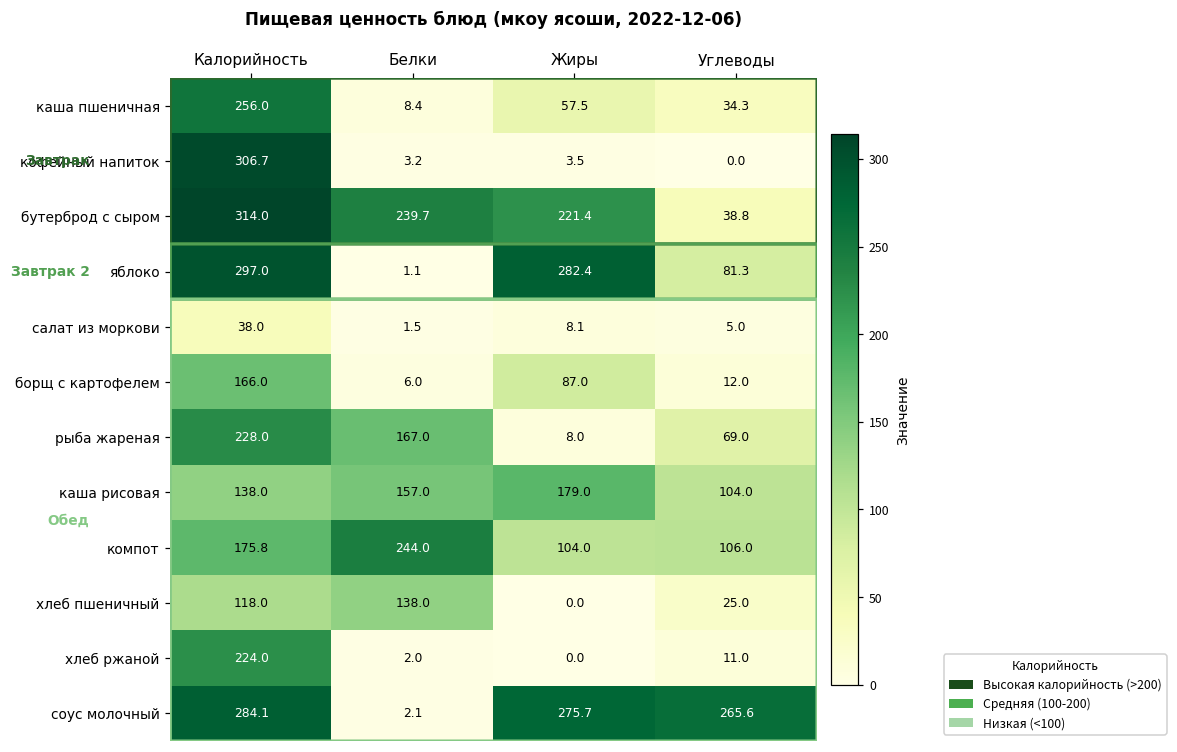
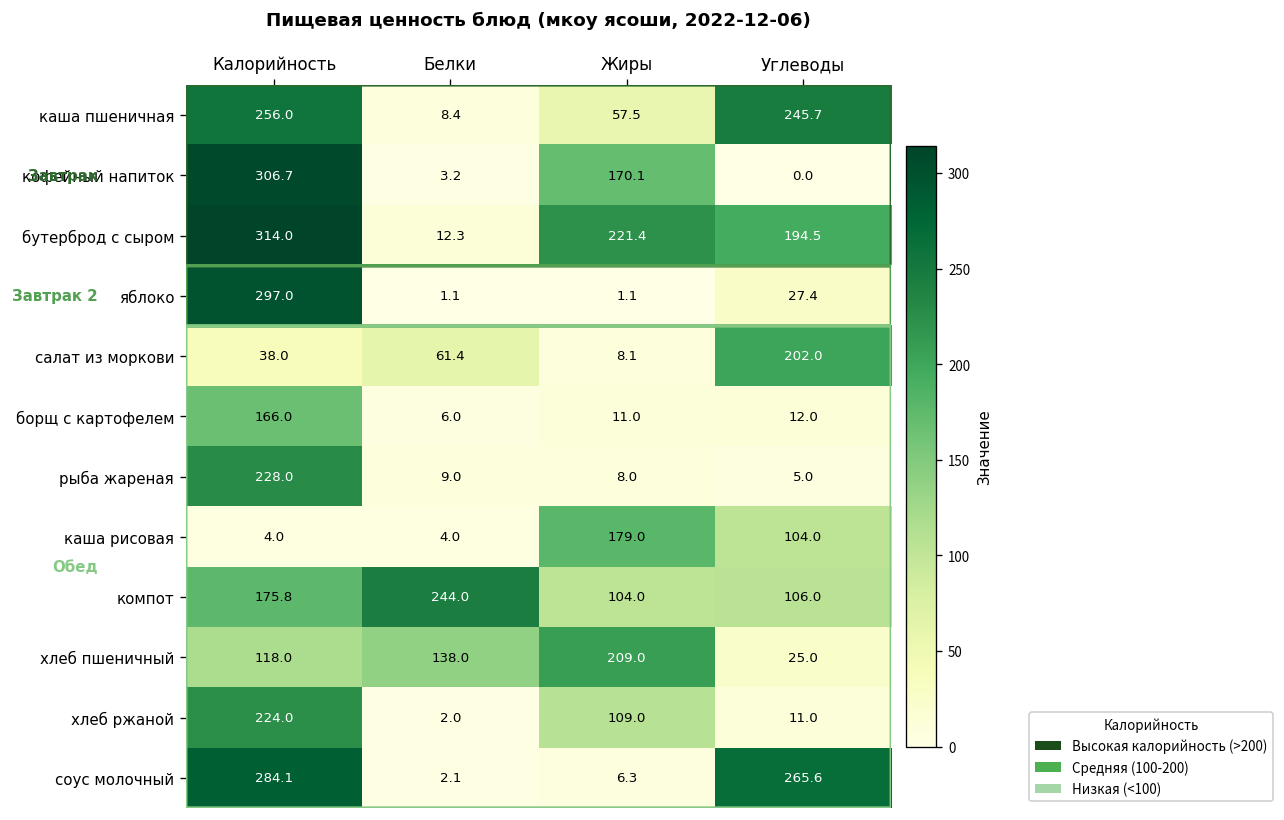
каша пшеничная, Углеводы: 34.3 -> 245.7
кофейный напиток, Жиры: 3.5 -> 170.1
бутерброд с сыром, Белки: 239.7 -> 12.3
бутерброд с сыром, Углеводы: 38.8 -> 194.5
яблоко, Жиры: 282.4 -> 1.1
яблоко, Углеводы: 81.3 -> 27.4
салат из моркови, Белки: 1.5 -> 61.4
салат из моркови, Углеводы: 5.0 -> 202.0
борщ с картофелем, Жиры: 87.0 -> 11.0
рыба жареная, Белки: 167.0 -> 9.0
рыба жареная, Углеводы: 69.0 -> 5.0
каша рисовая, Калорийность: 138.0 -> 4.0
каша рисовая, Белки: 157.0 -> 4.0
хлеб пшеничный, Жиры: 0.0 -> 209.0
хлеб ржаной, Жиры: 0.0 -> 109.0
соус молочный, Жиры: 275.7 -> 6.3
